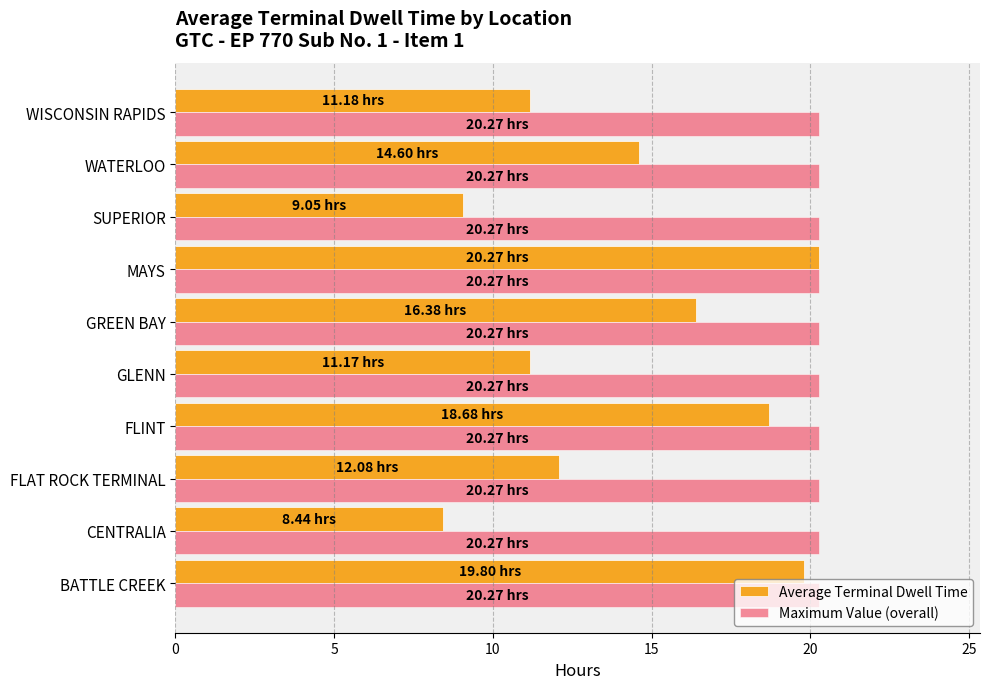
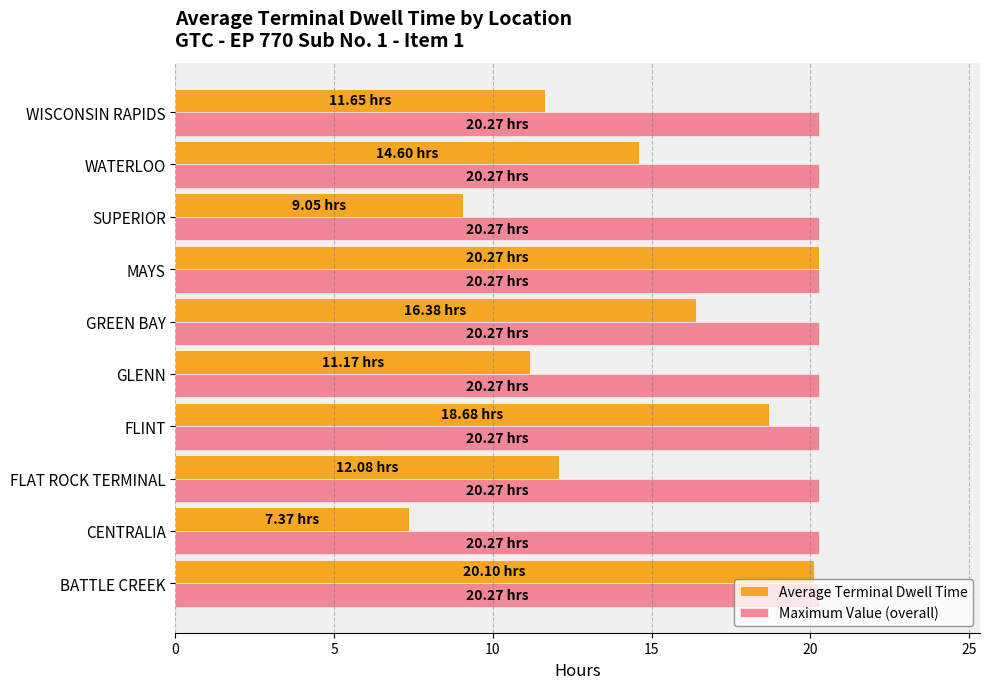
Average Terminal Dwell Time, WISCONSIN RAPIDS: 11.18 -> 11.65
Average Terminal Dwell Time, CENTRALIA: 8.44 -> 7.37
Average Terminal Dwell Time, BATTLE CREEK: 19.80 -> 20.10
